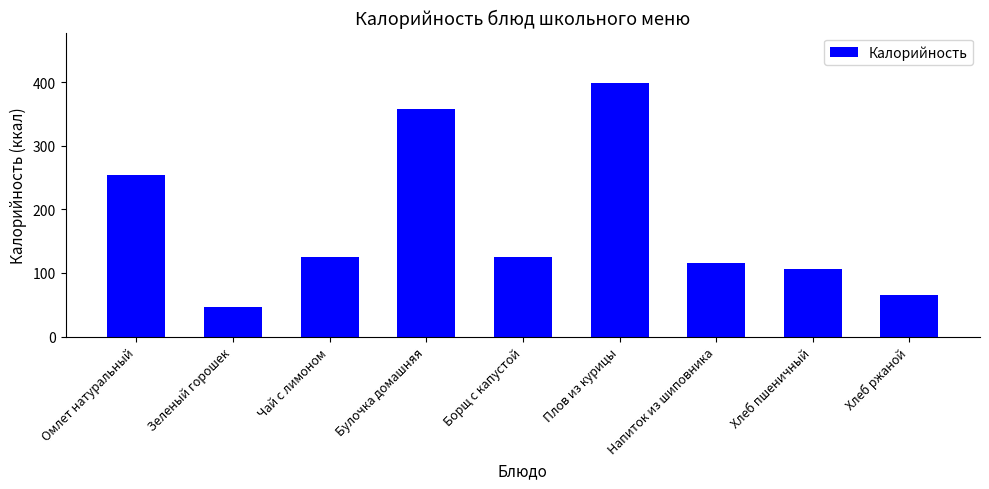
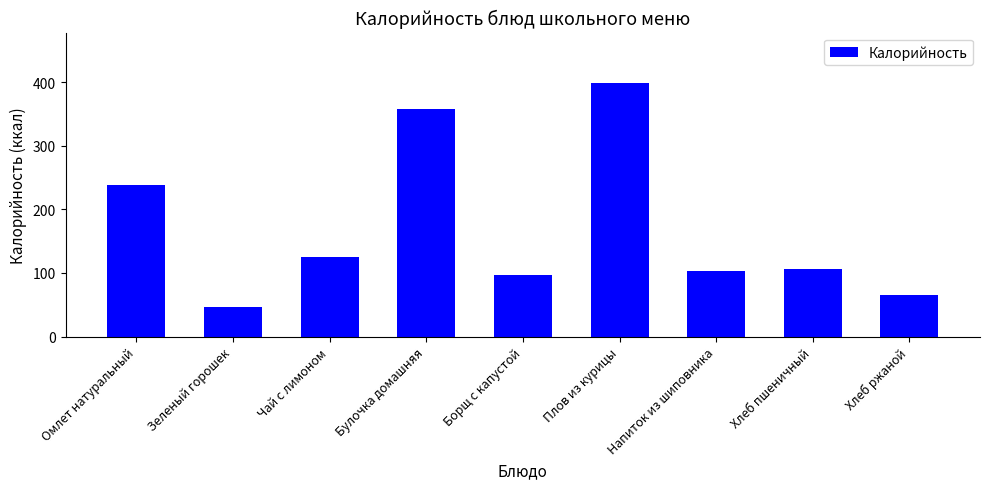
Омлет натуральный: 250 -> 240
Борщ с капустой: 130 -> 100
Напиток из шиповника: 120 -> 100
